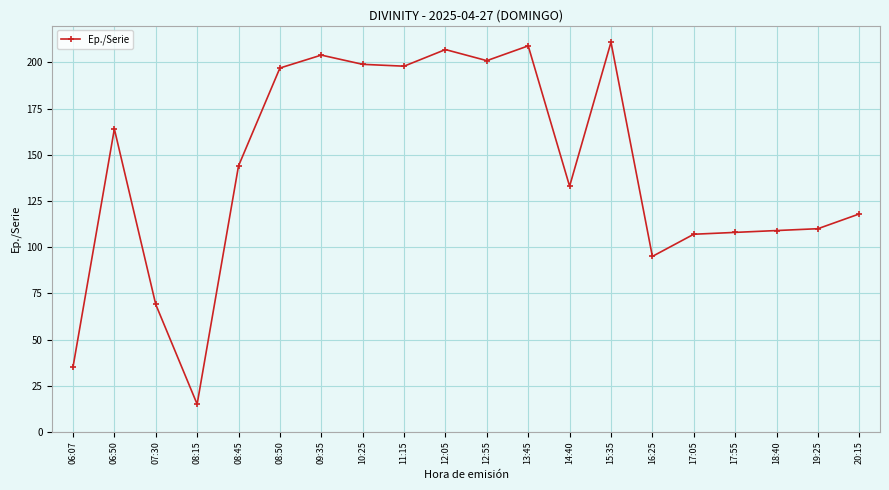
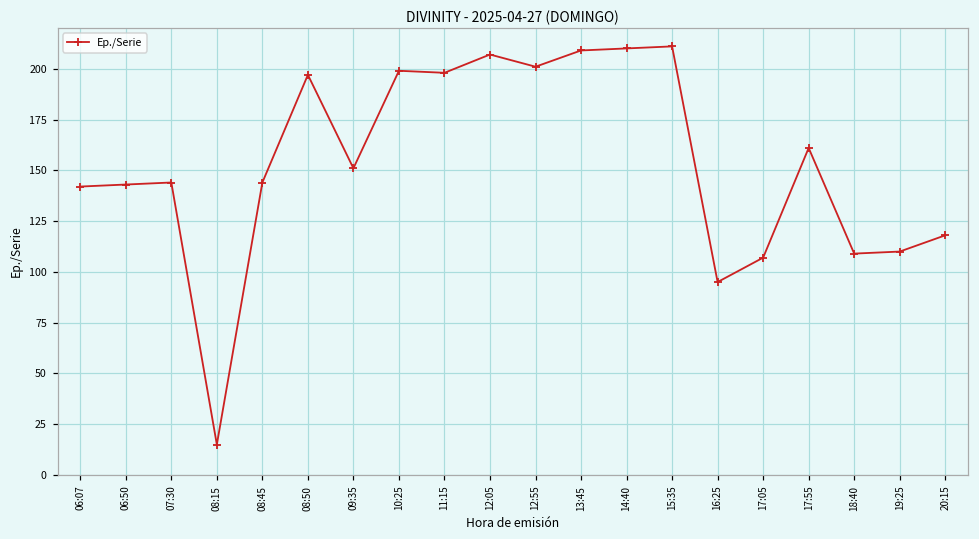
06:07: 35 -> 142
06:50: 164 -> 143
07:30: 69 -> 144
09:35: 204 -> 151
14:40: 133 -> 210
17:55: 108 -> 161
